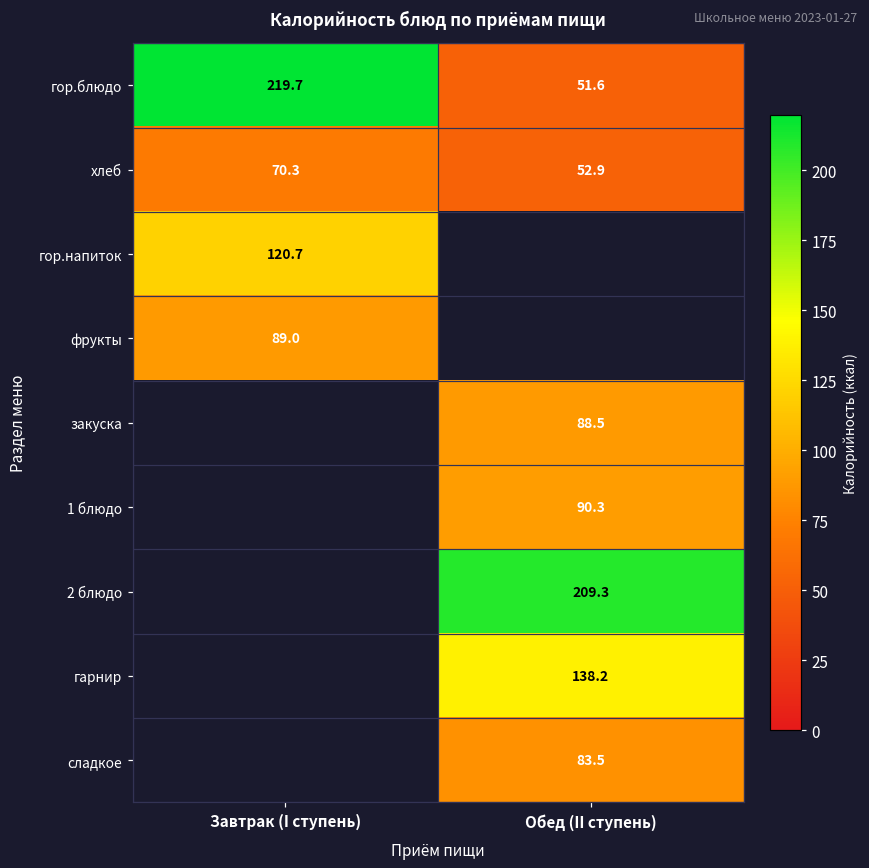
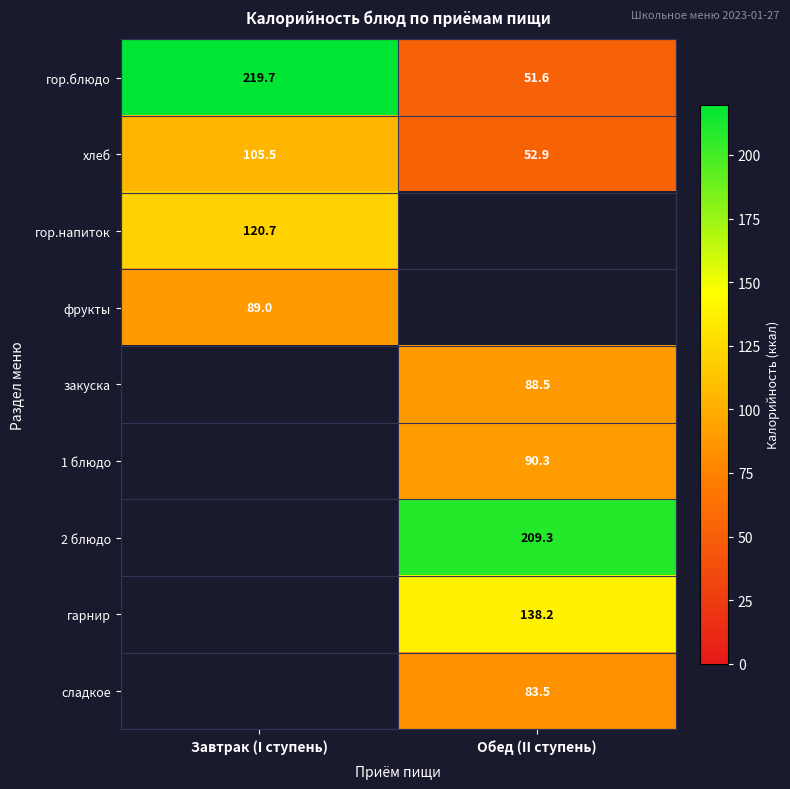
хлеб, Завтрак (I ступень): 70.3 -> 105.5
